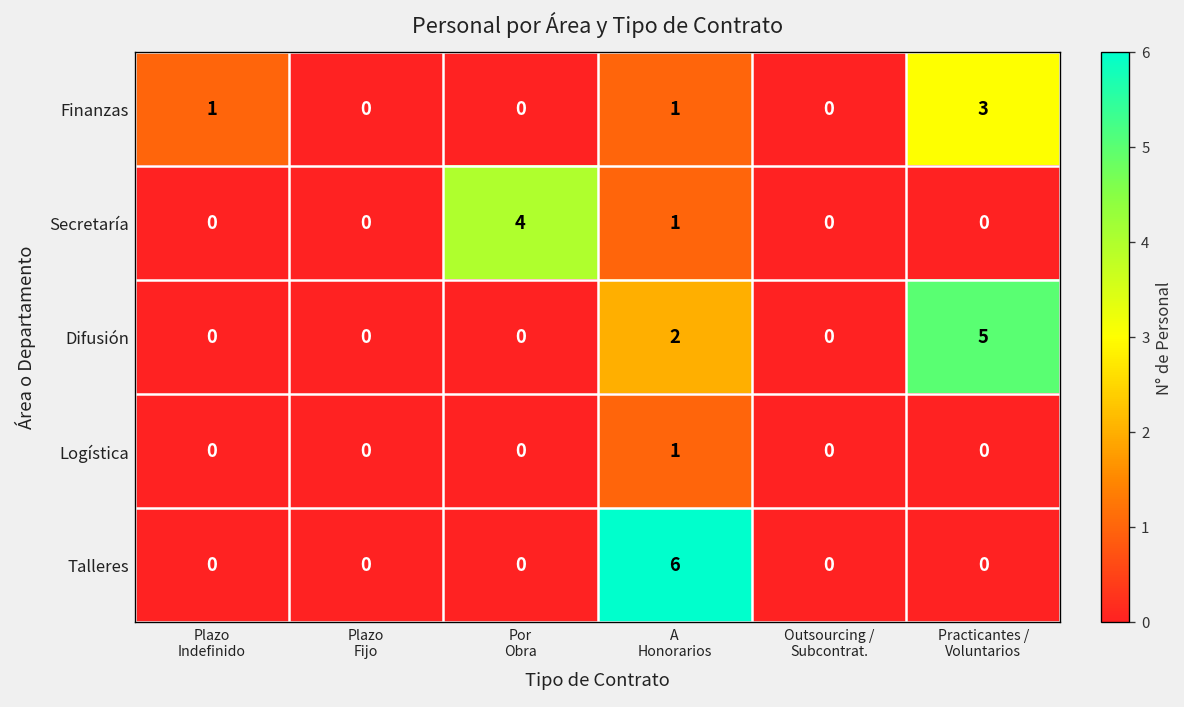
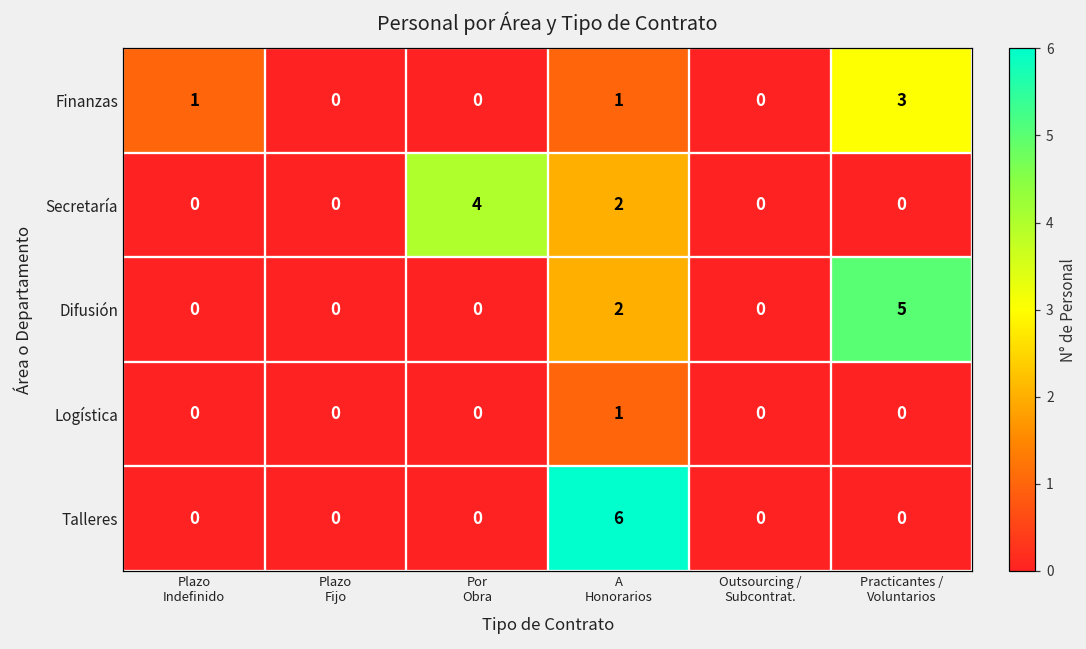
Secretaría, A Honorarios: 1 -> 2
